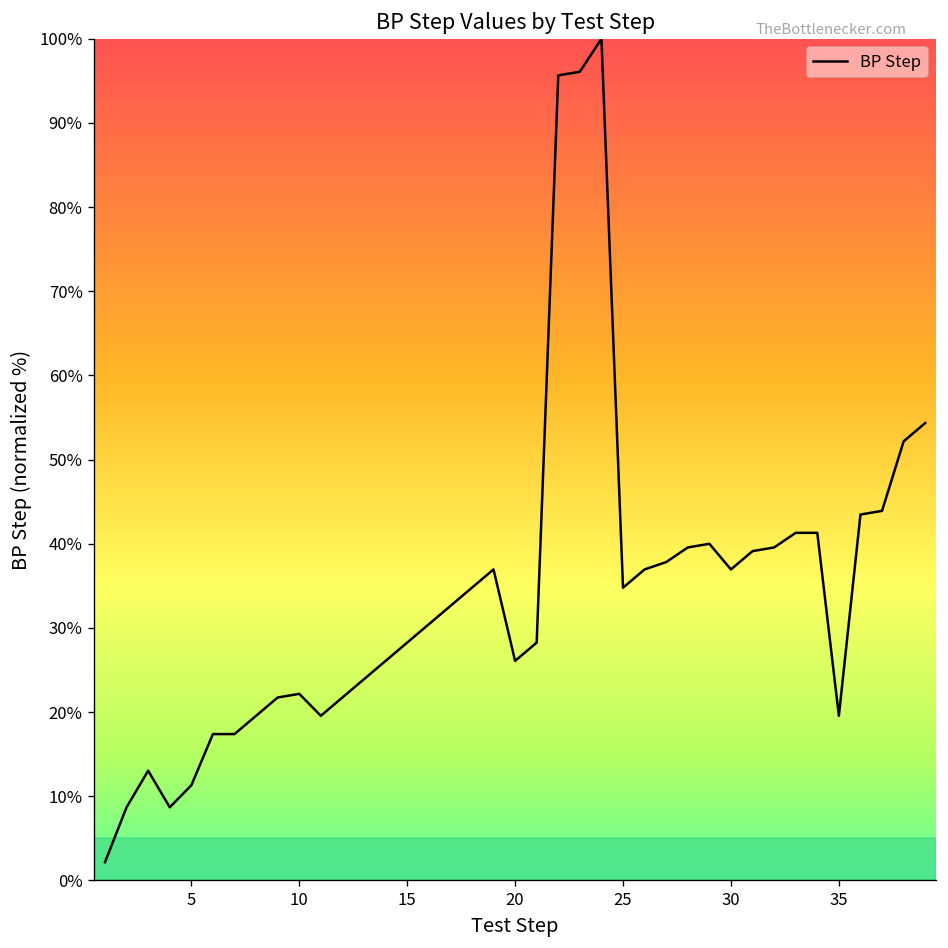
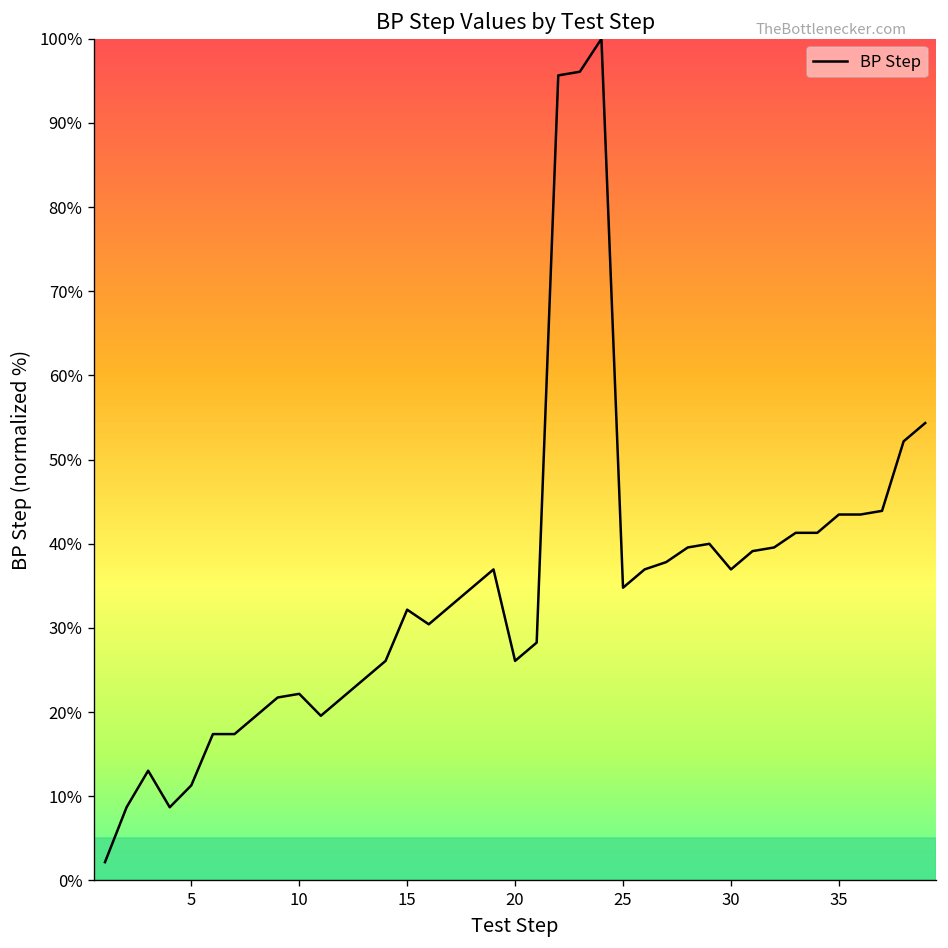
15: 28% -> 32%
35: 20% -> 43%
